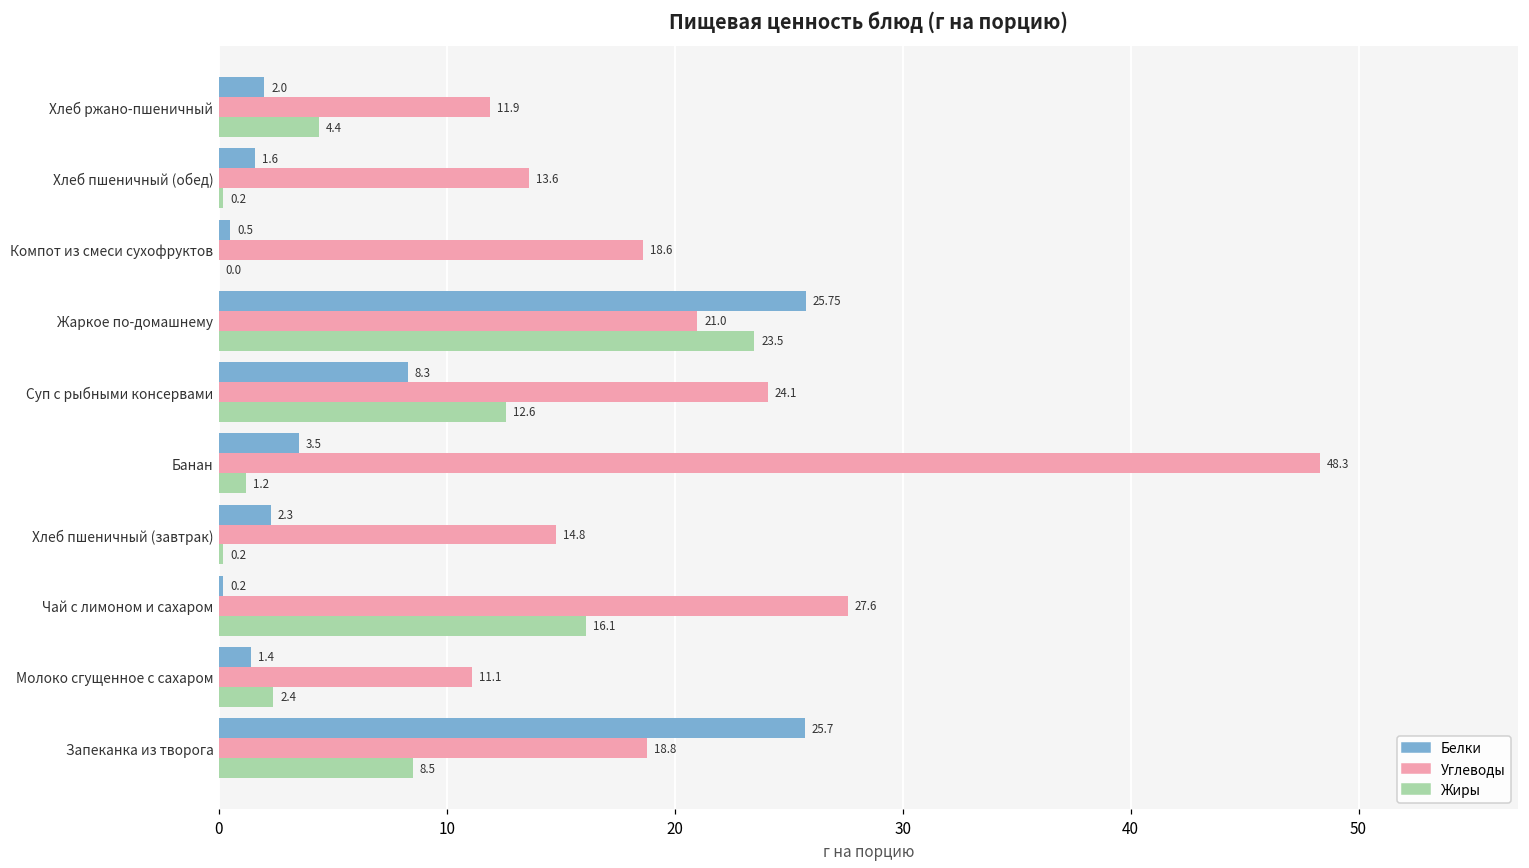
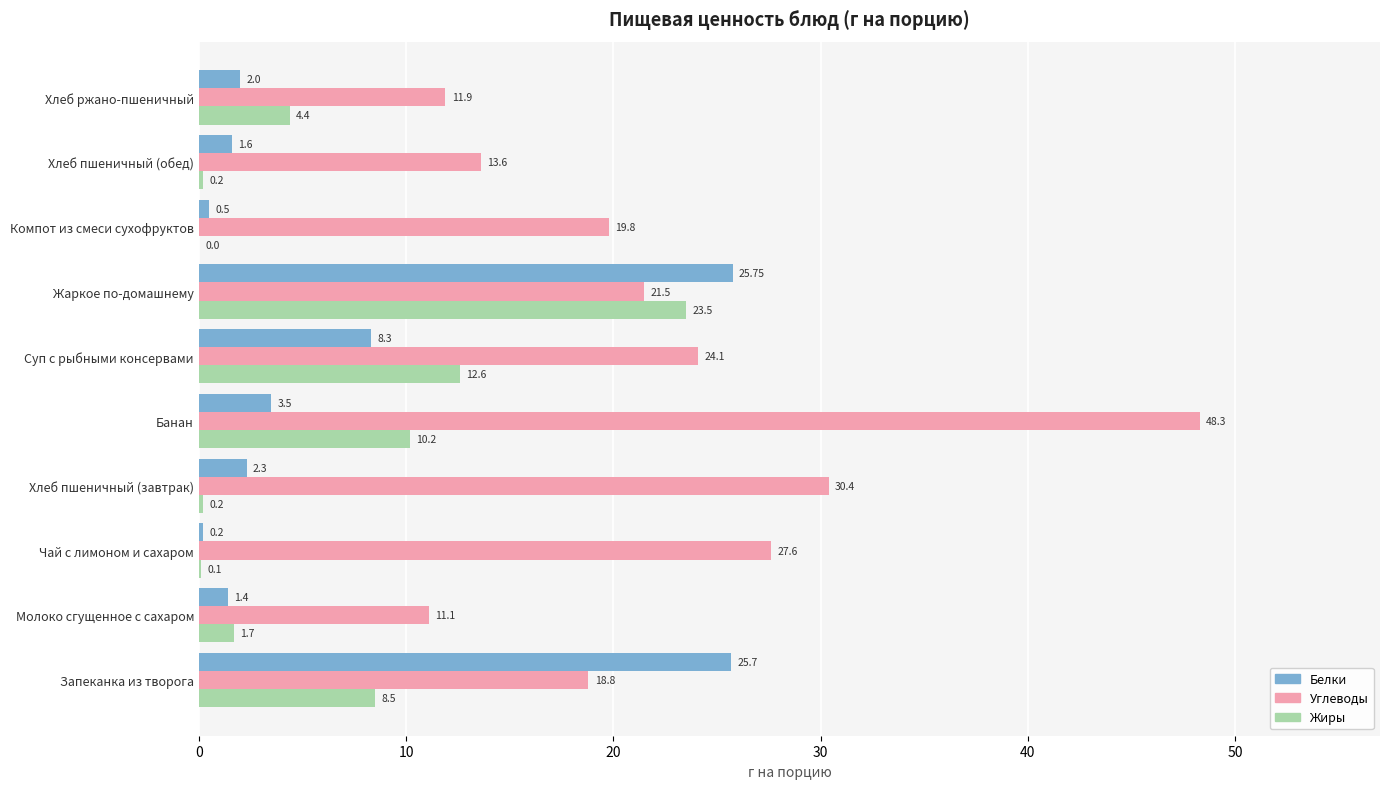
Углеводы, Компот из смеси сухофруктов: 18.6 -> 19.8
Углеводы, Жаркое по-домашнему: 21.0 -> 21.5
Жиры, Банан: 1.2 -> 10.2
Углеводы, Хлеб пшеничный (завтрак): 14.8 -> 30.4
Жиры, Чай с лимоном и сахаром: 16.1 -> 0.1
Жиры, Молоко сгущенное с сахаром: 2.4 -> 1.7
